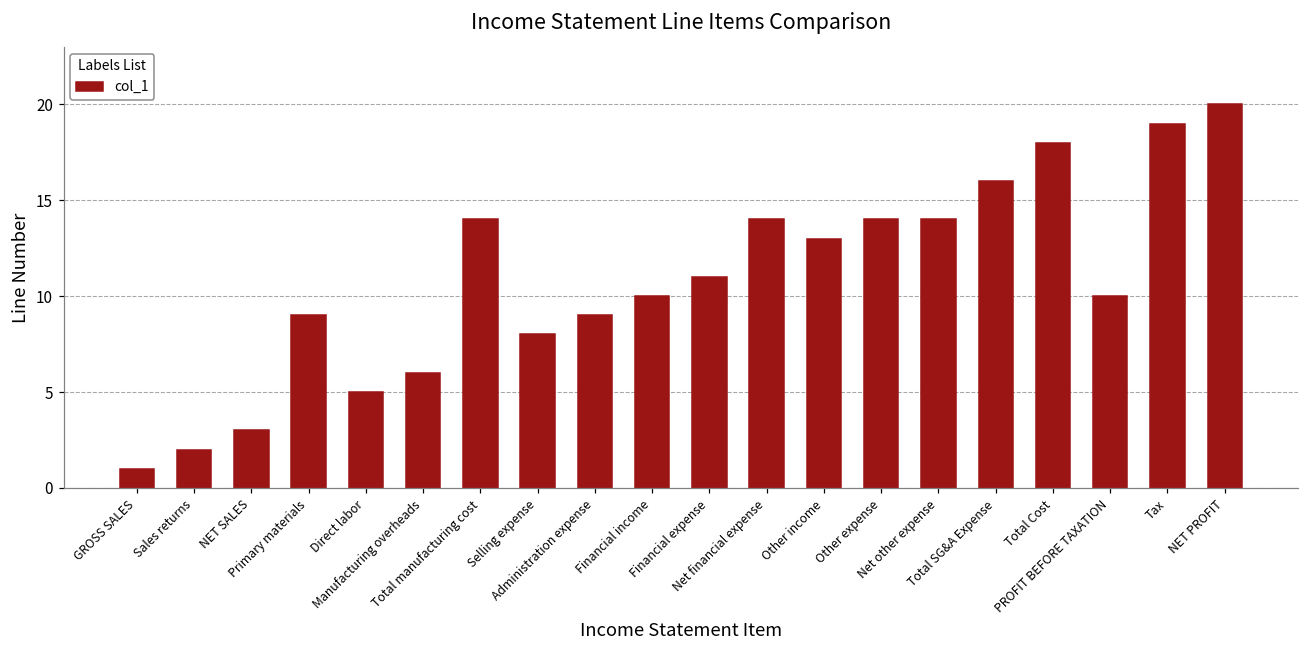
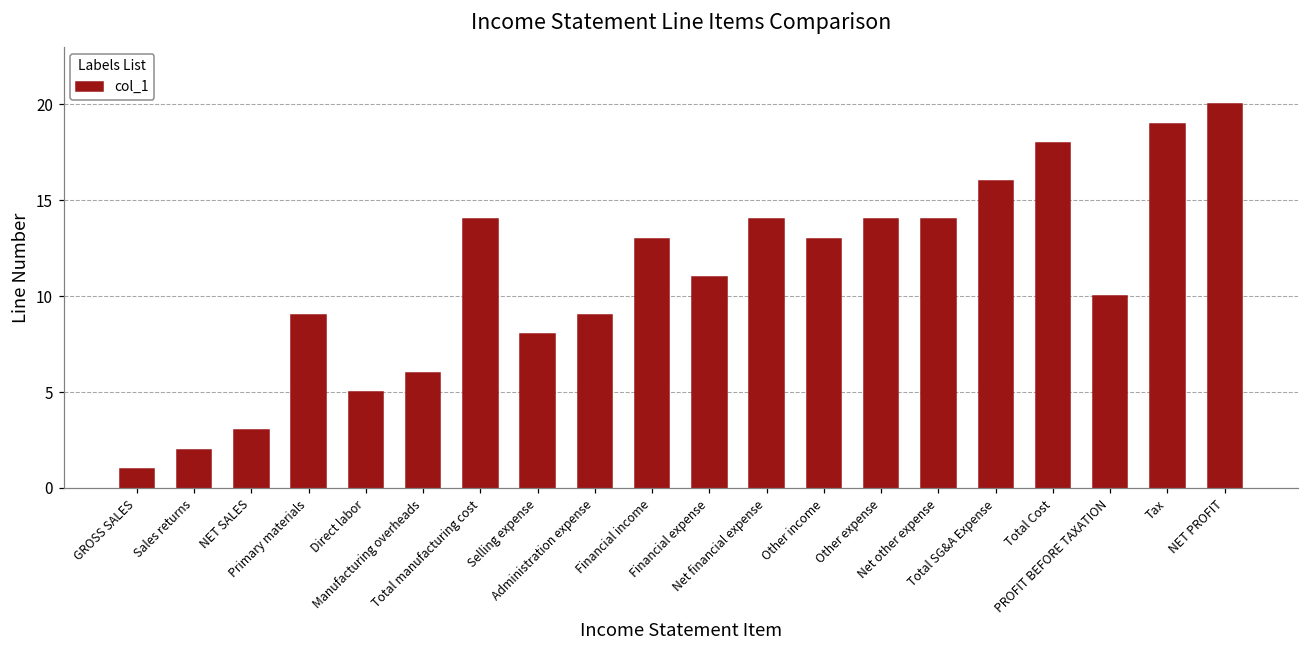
Financial income: 10 -> 13
